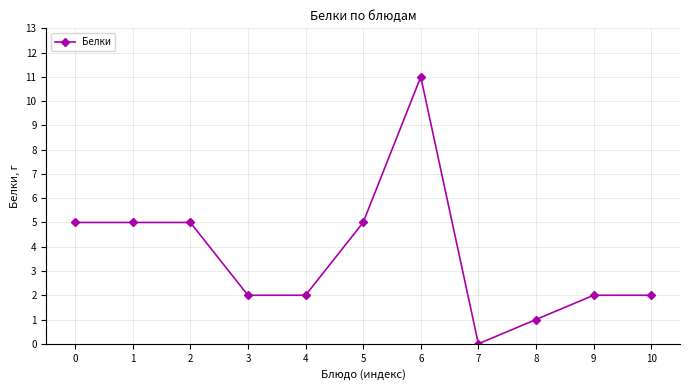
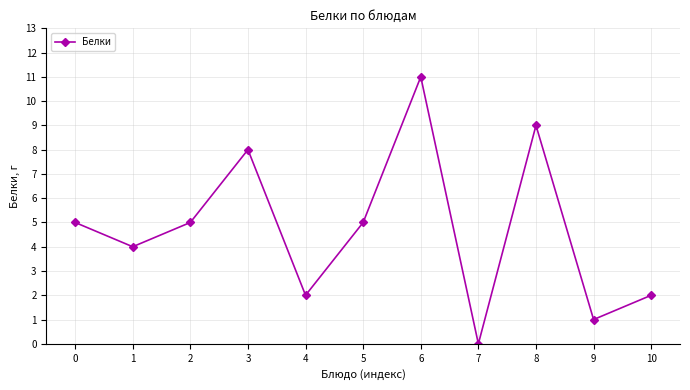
1: 5 -> 4
3: 2 -> 8
8: 1 -> 9
9: 2 -> 1
